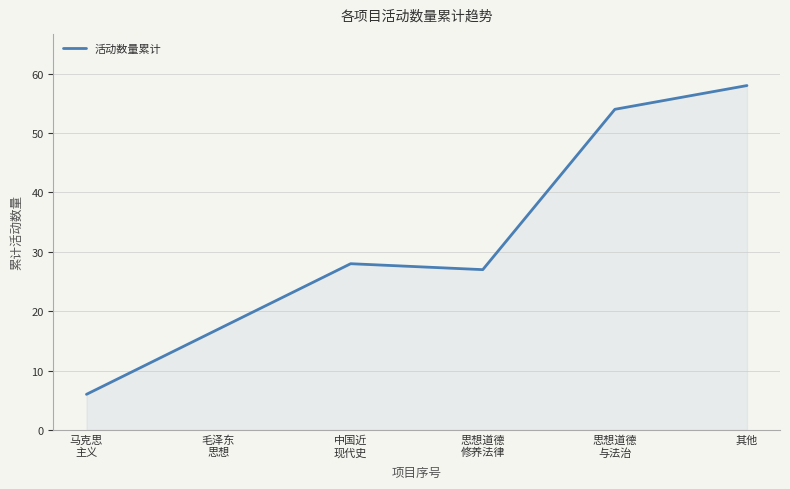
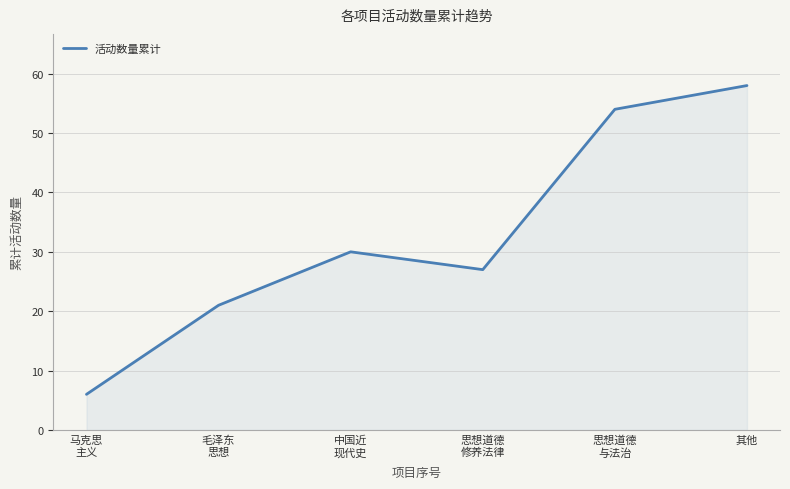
毛泽东 思想: 17 -> 21
中国近 现代史: 28 -> 30
